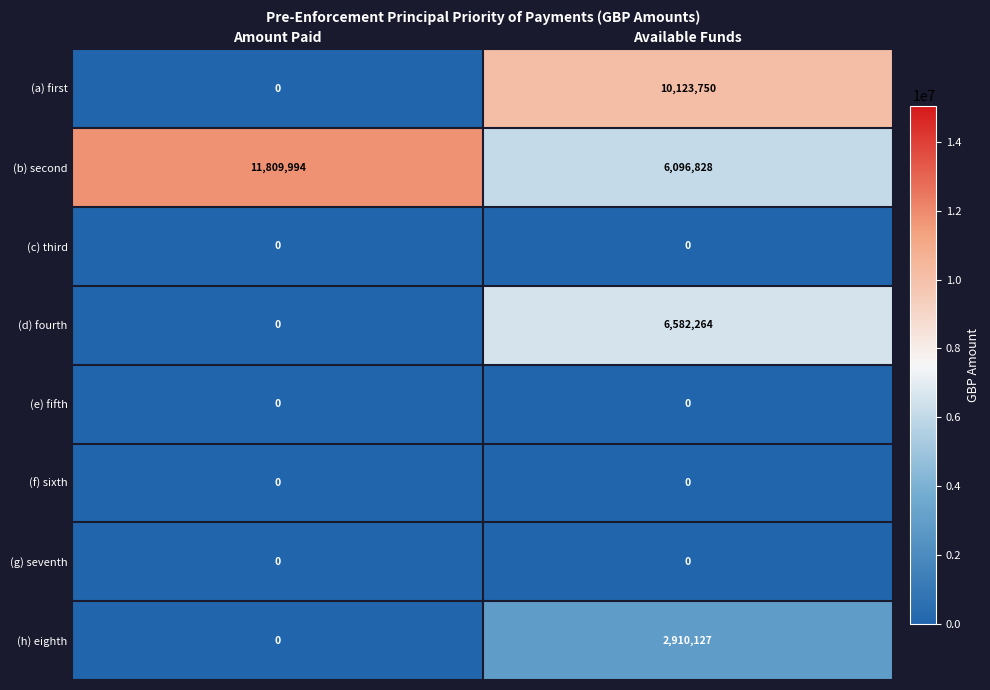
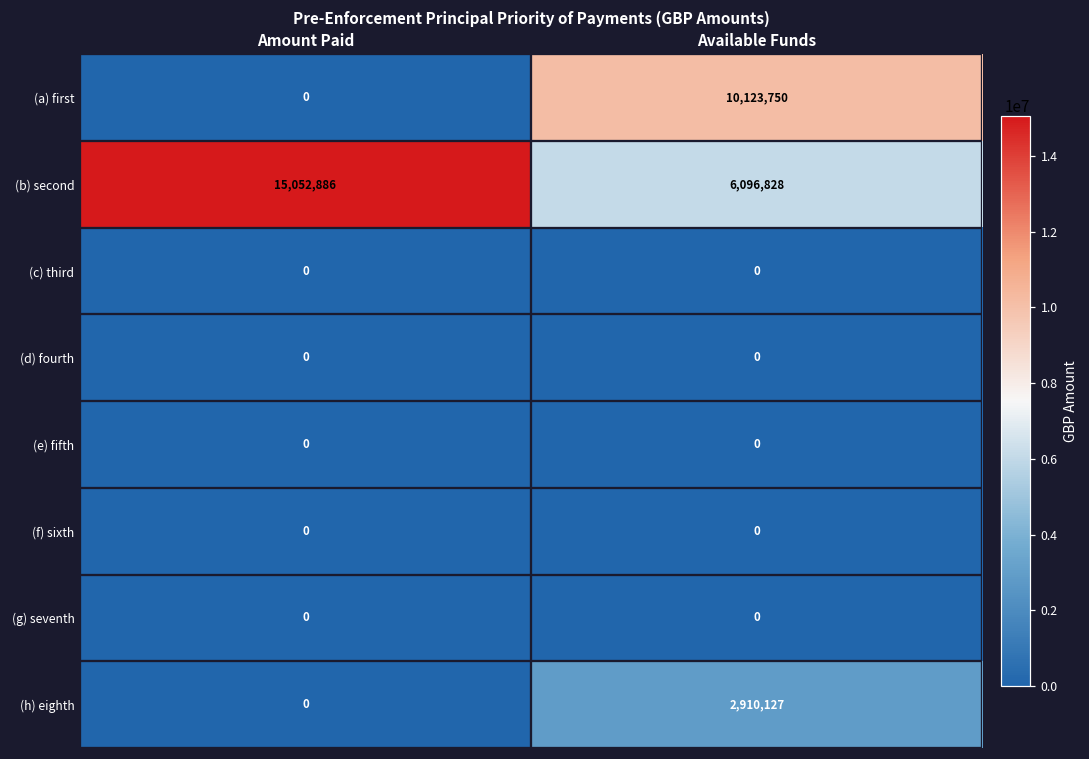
(b) second, Amount Paid: 11,809,994 -> 15,052,886
(d) fourth, Available Funds: 6,582,264 -> 0
